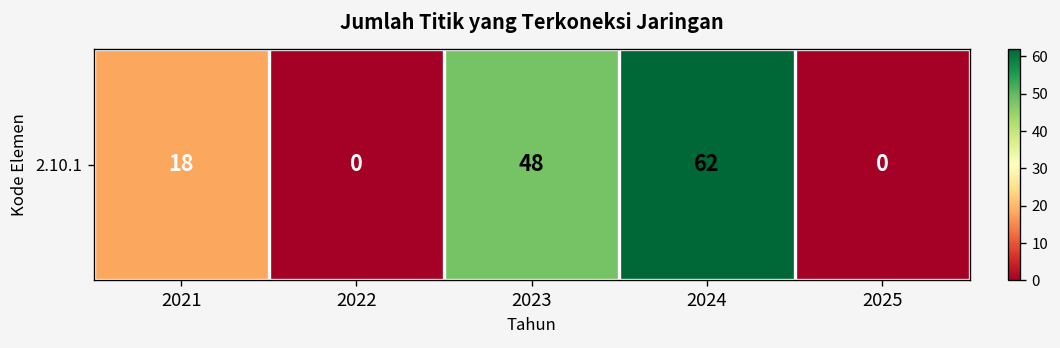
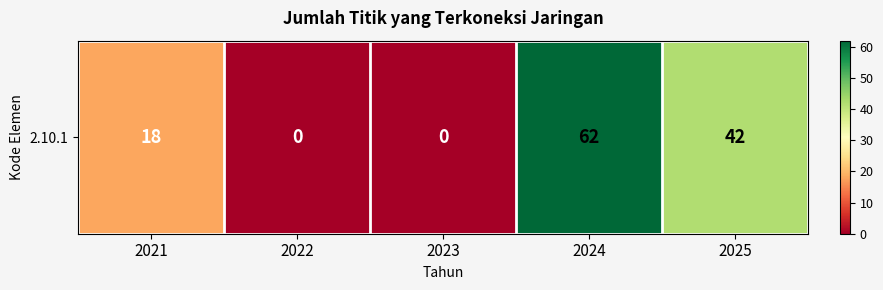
2.10.1, 2023: 48 -> 0
2.10.1, 2025: 0 -> 42
